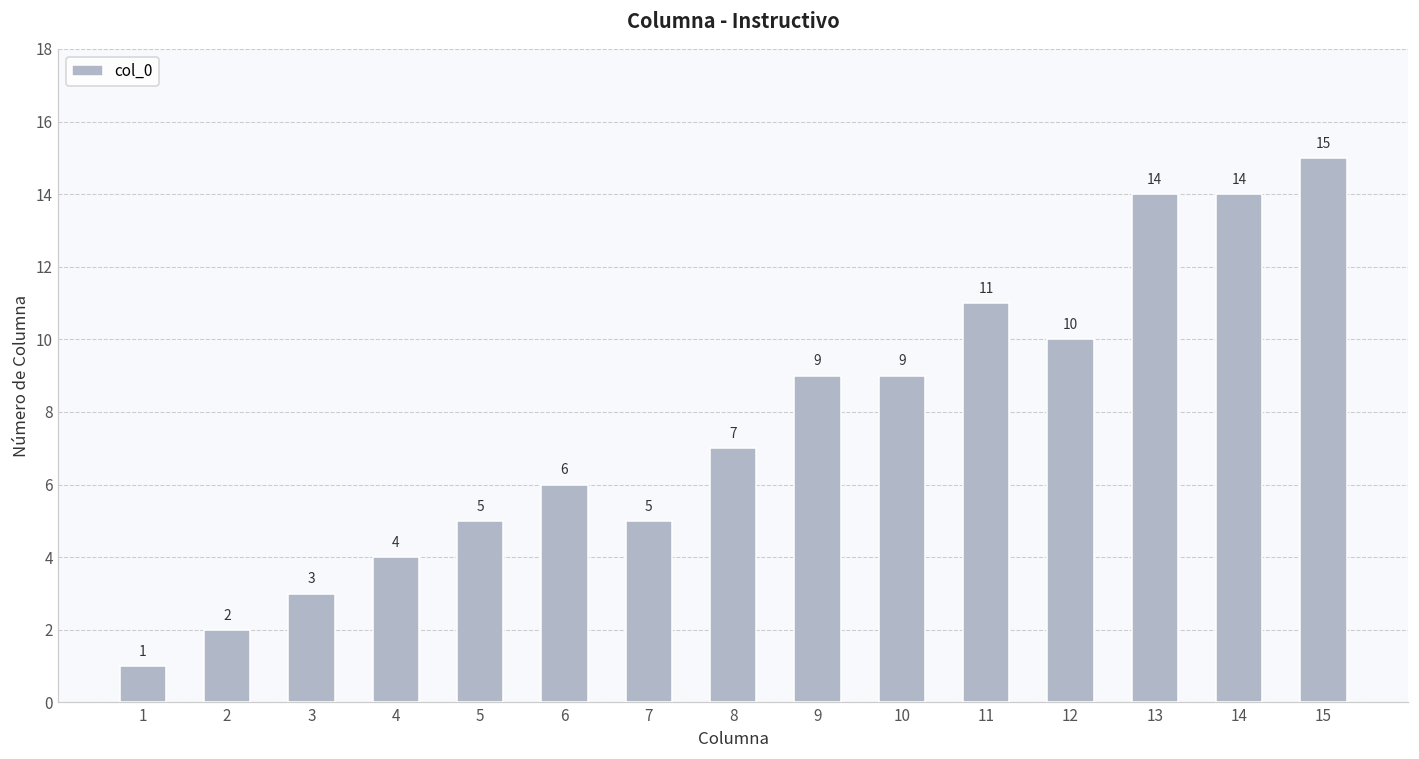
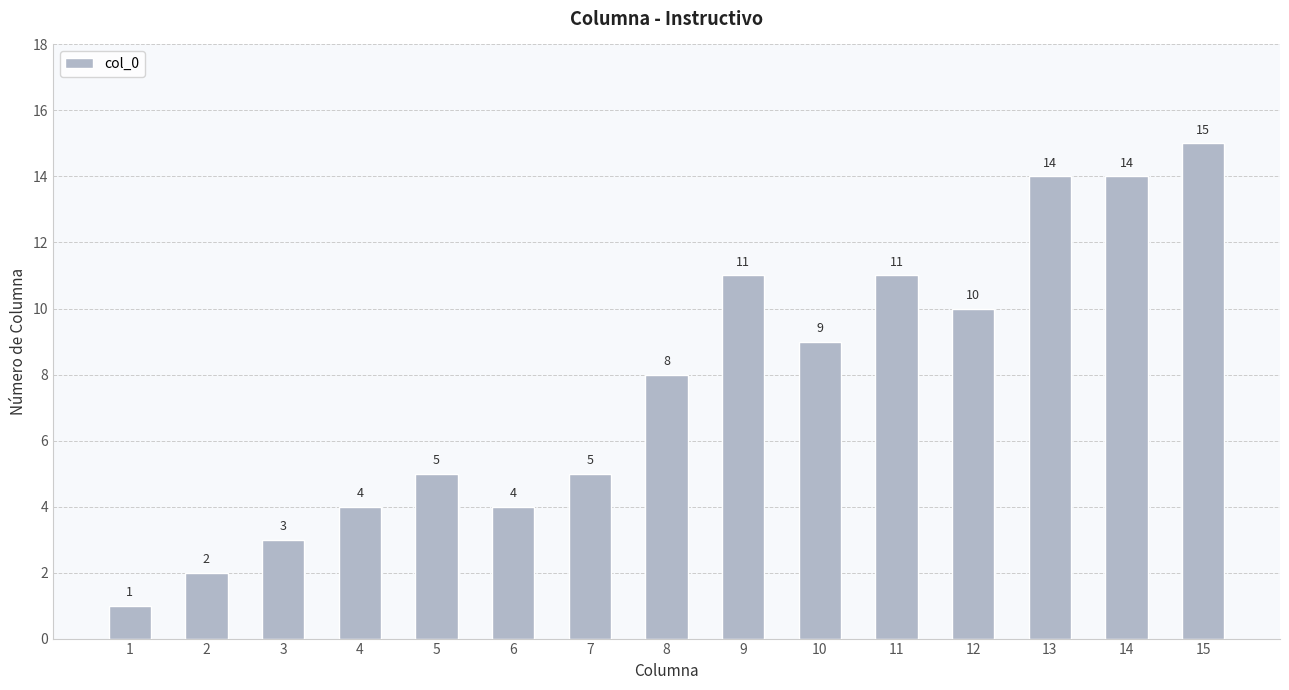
6: 6 -> 4
8: 7 -> 8
9: 9 -> 11
